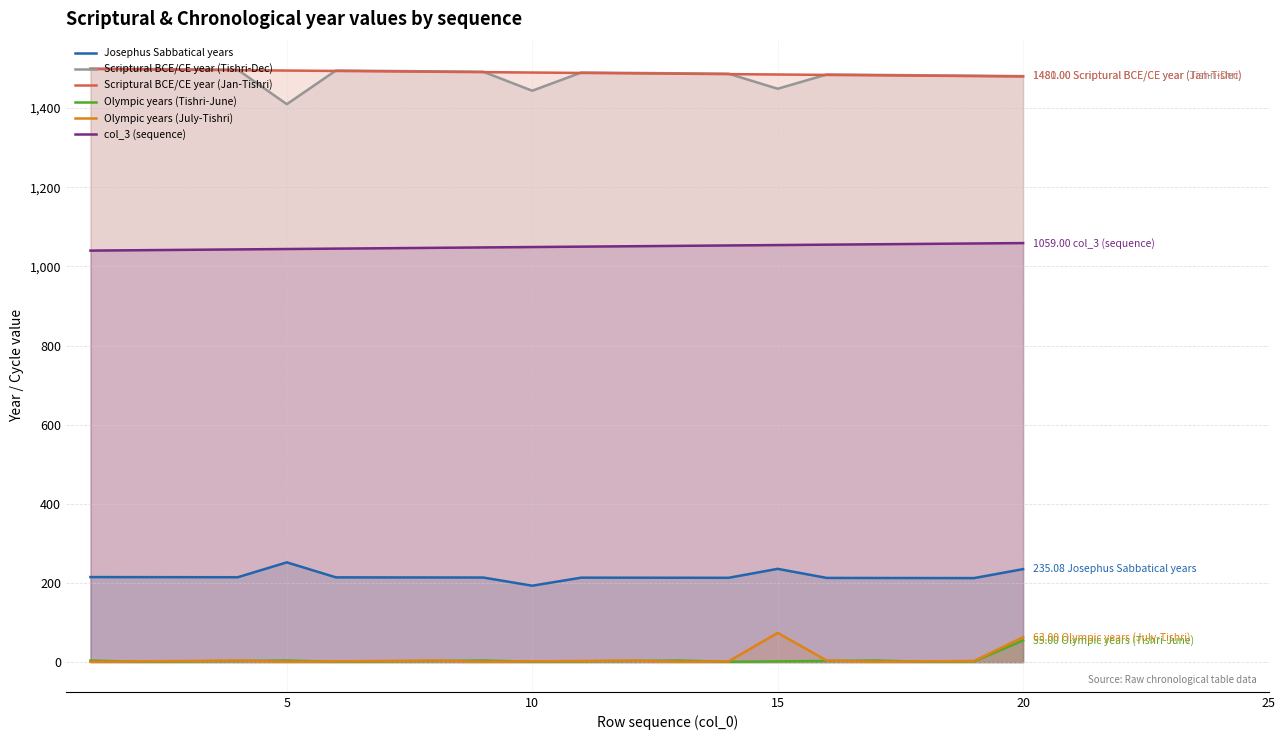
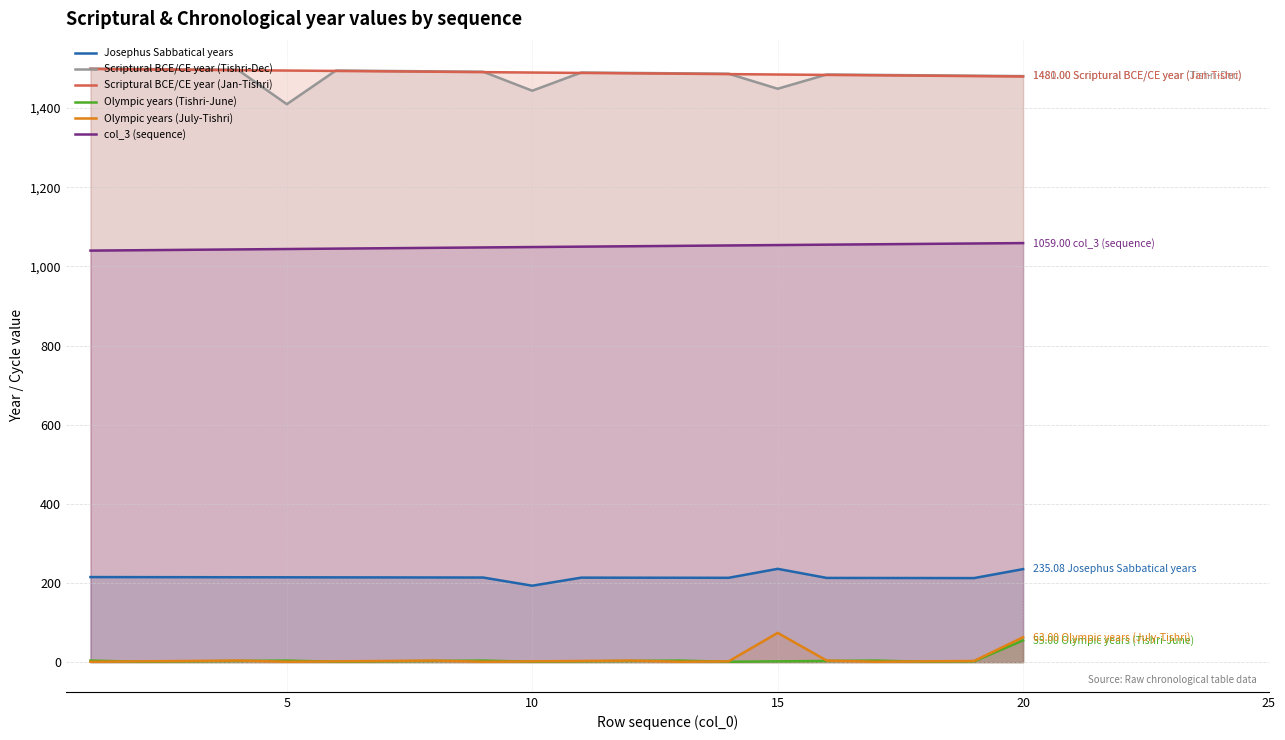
Josephus Sabbatical years, 5: 250 -> 210
